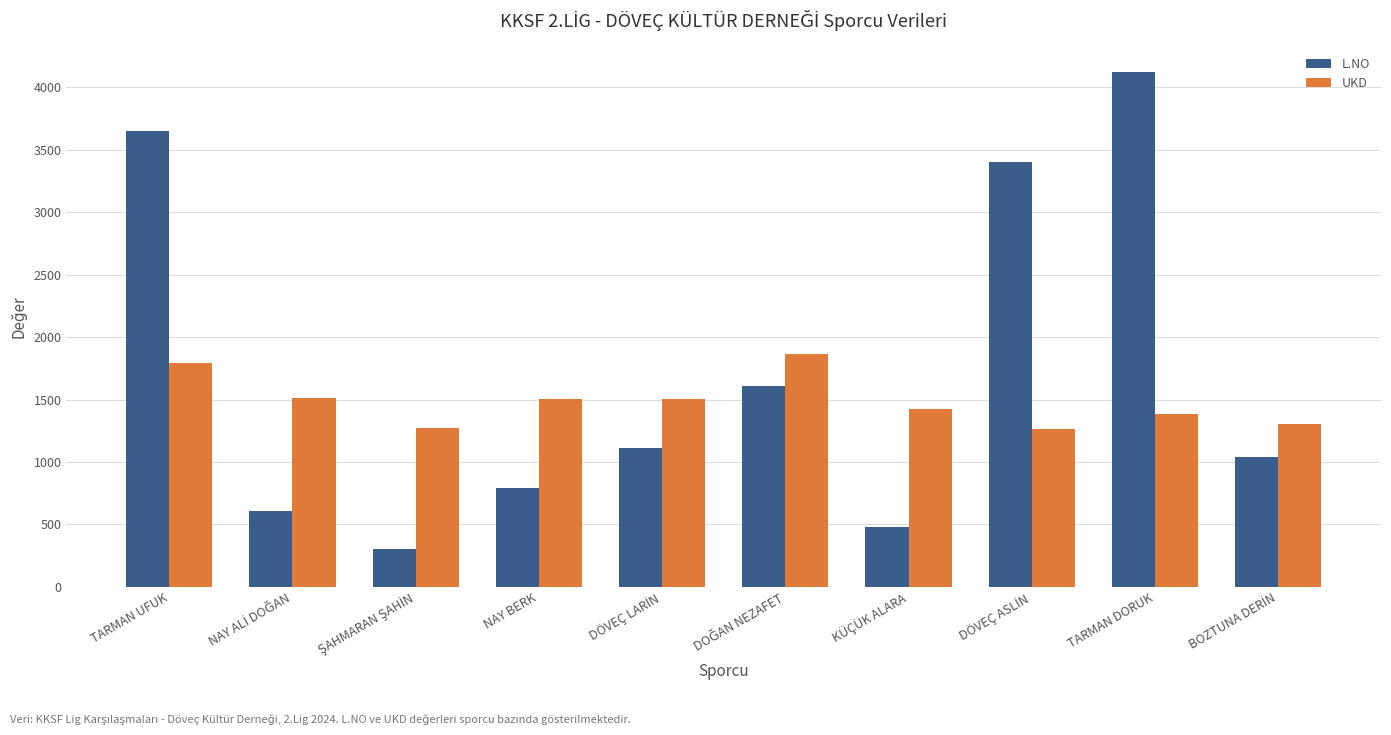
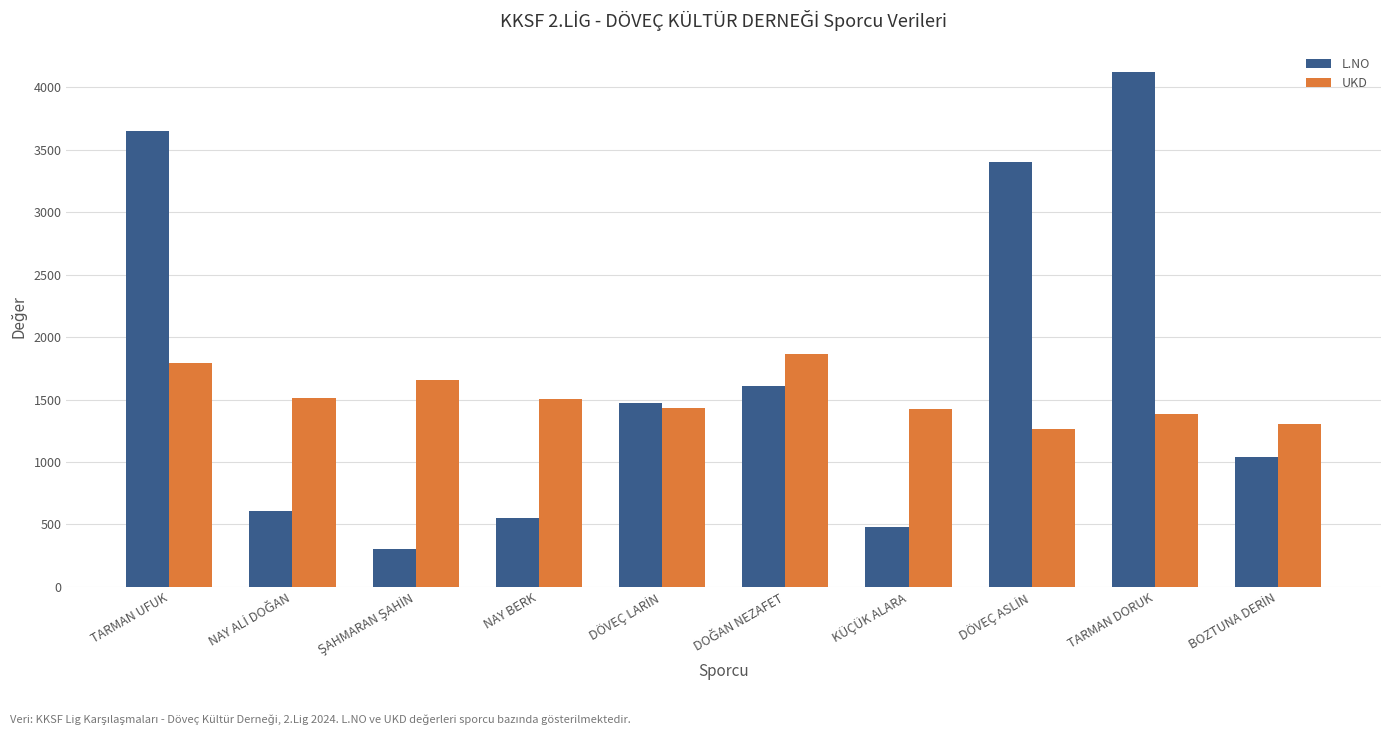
UKD, ŞAHMARAN ŞAHİN: 1270 -> 1650
L.NO, NAY BERK: 790 -> 550
L.NO, DÖVEÇ LARİN: 1110 -> 1470
UKD, DÖVEÇ LARİN: 1510 -> 1430
